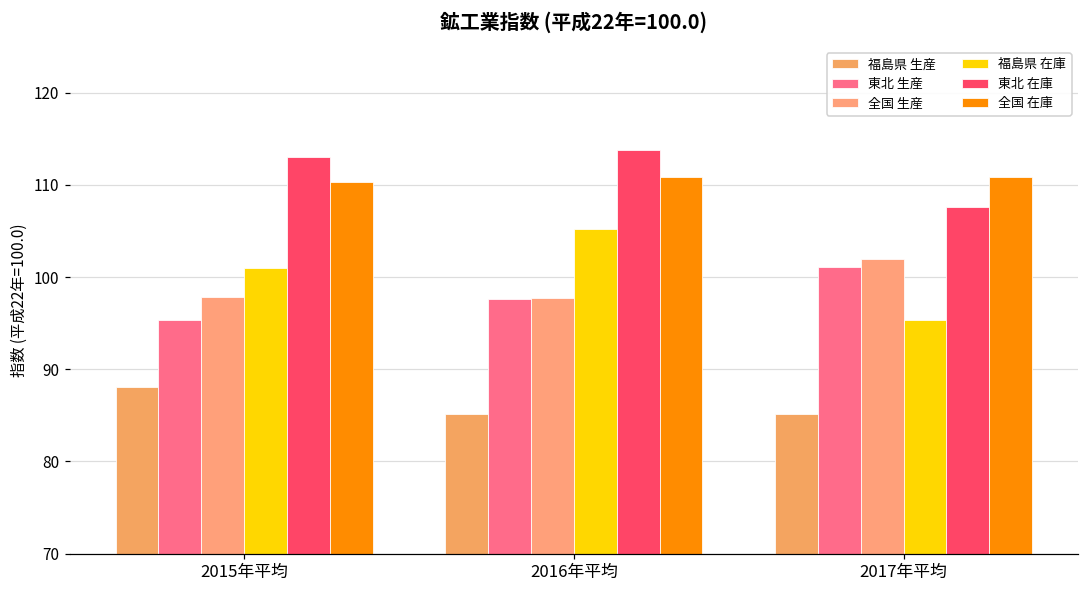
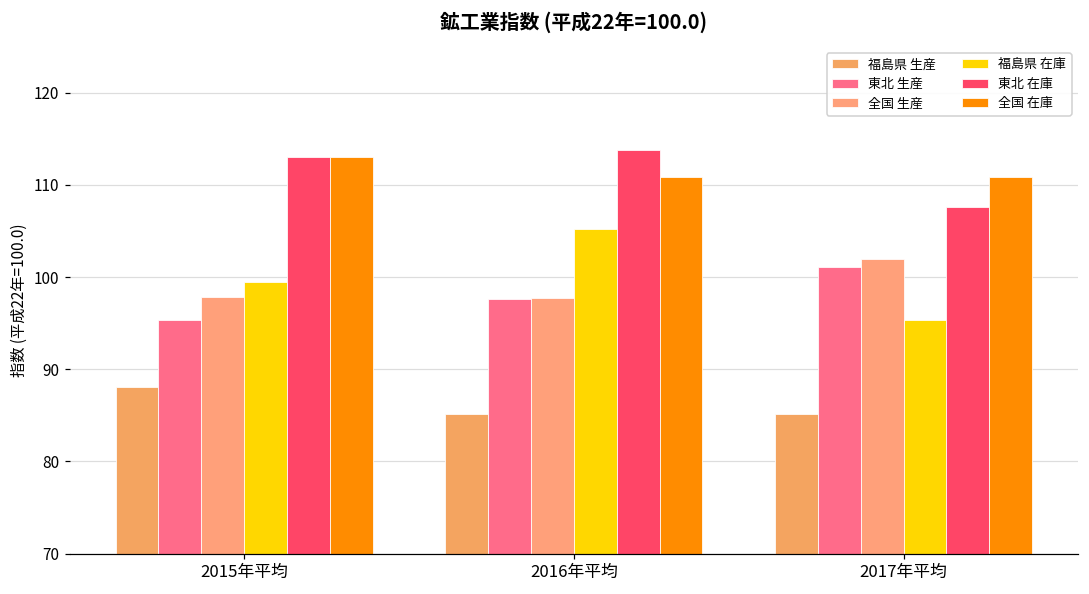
福島県 在庫, 2015年平均: 101 -> 100
全国 在庫, 2015年平均: 110 -> 113
